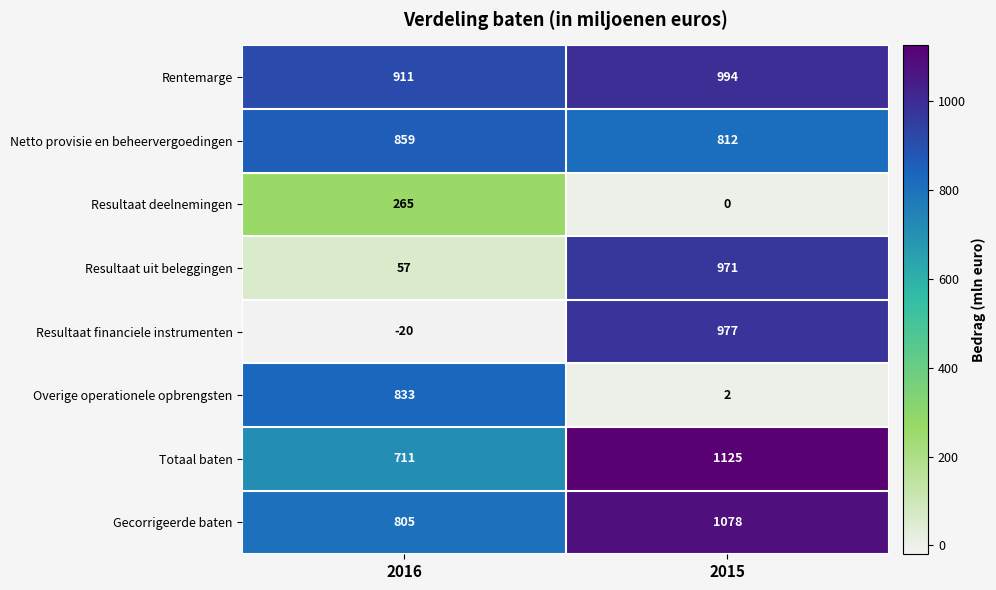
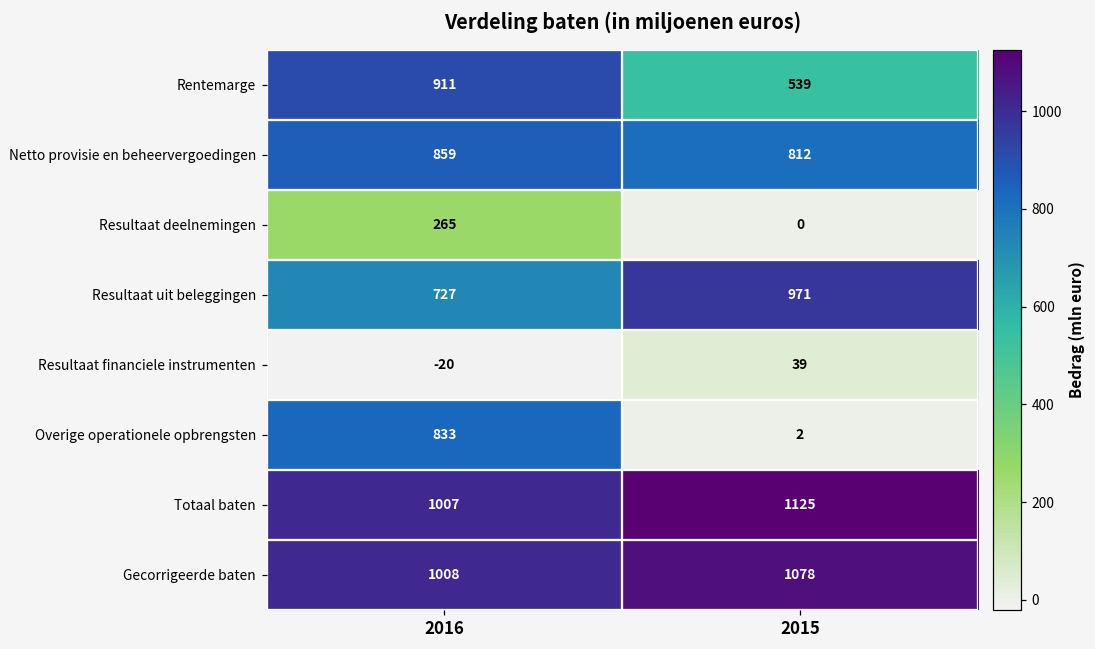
Rentemarge, 2015: 994 -> 539
Resultaat uit beleggingen, 2016: 57 -> 727
Resultaat financiele instrumenten, 2015: 977 -> 39
Totaal baten, 2016: 711 -> 1007
Gecorrigeerde baten, 2016: 805 -> 1008
